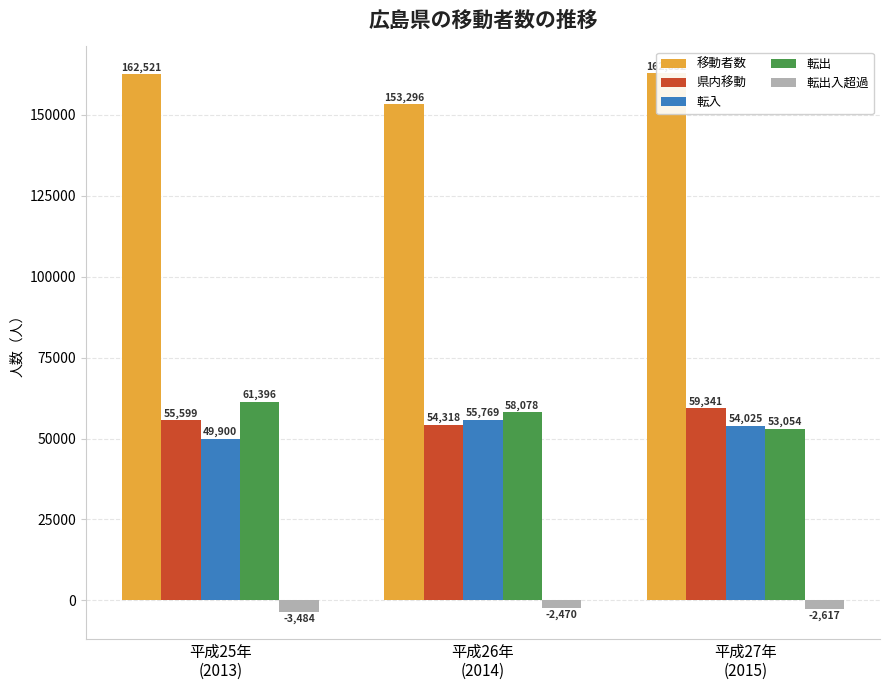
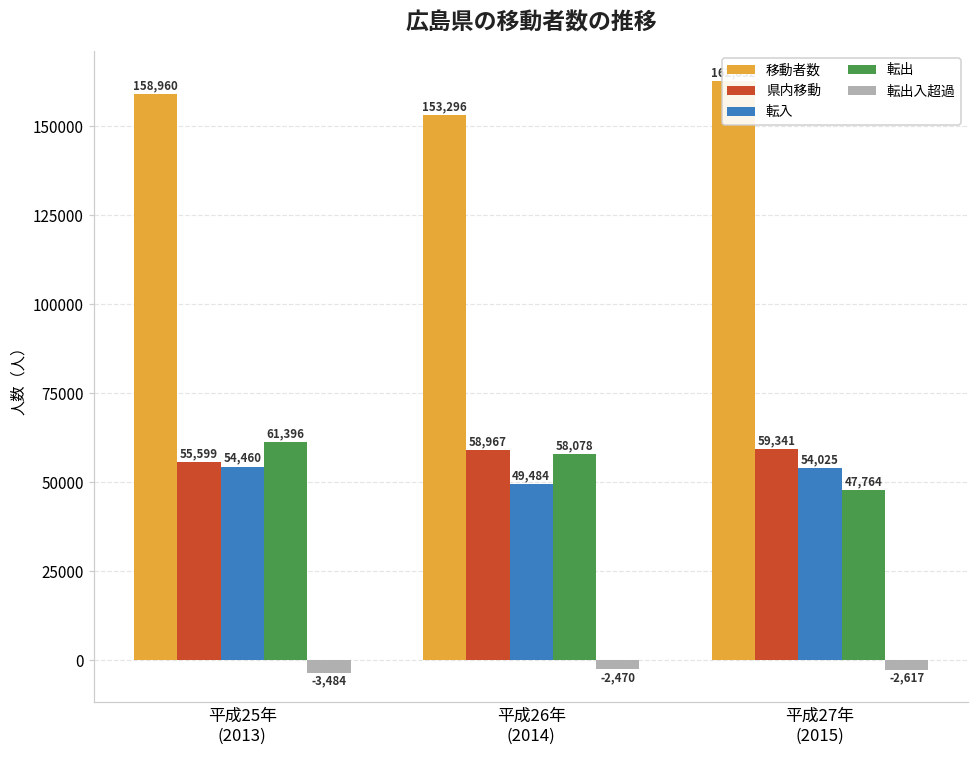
移動者数, 平成25年 (2013): 162,521 -> 158,960
転入, 平成25年 (2013): 49,900 -> 54,460
県内移動, 平成26年 (2014): 54,318 -> 58,967
転入, 平成26年 (2014): 55,769 -> 49,484
転出, 平成27年 (2015): 53,054 -> 47,764
